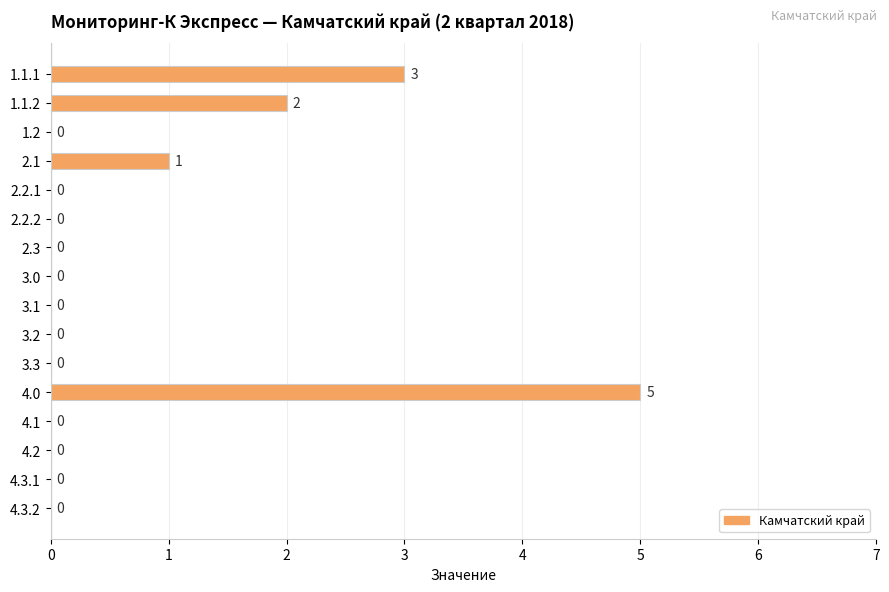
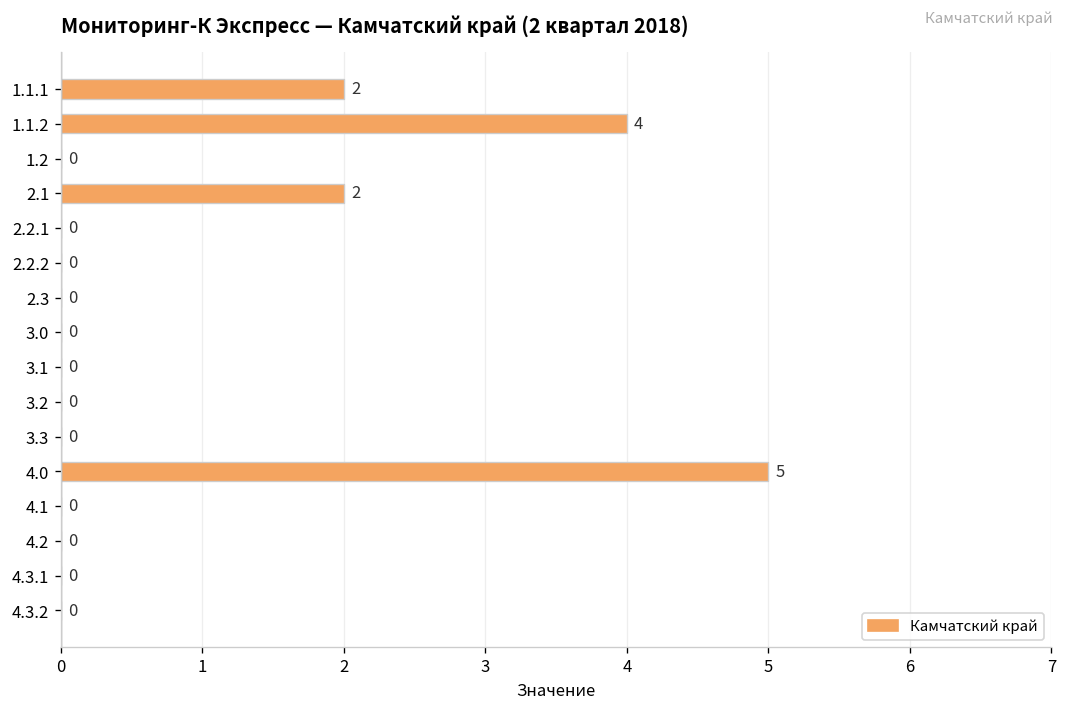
1.1.1: 3 -> 2
1.1.2: 2 -> 4
2.1: 1 -> 2
